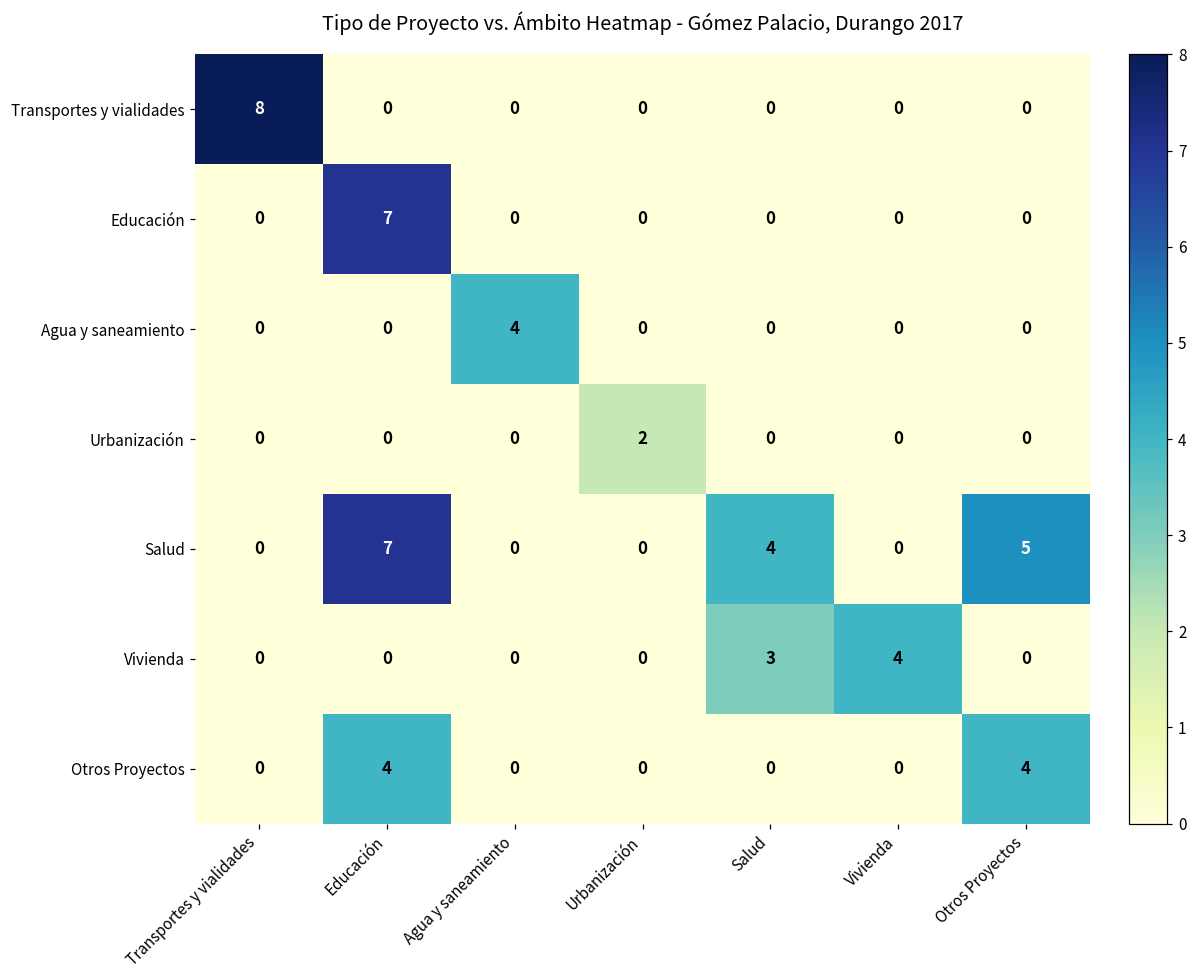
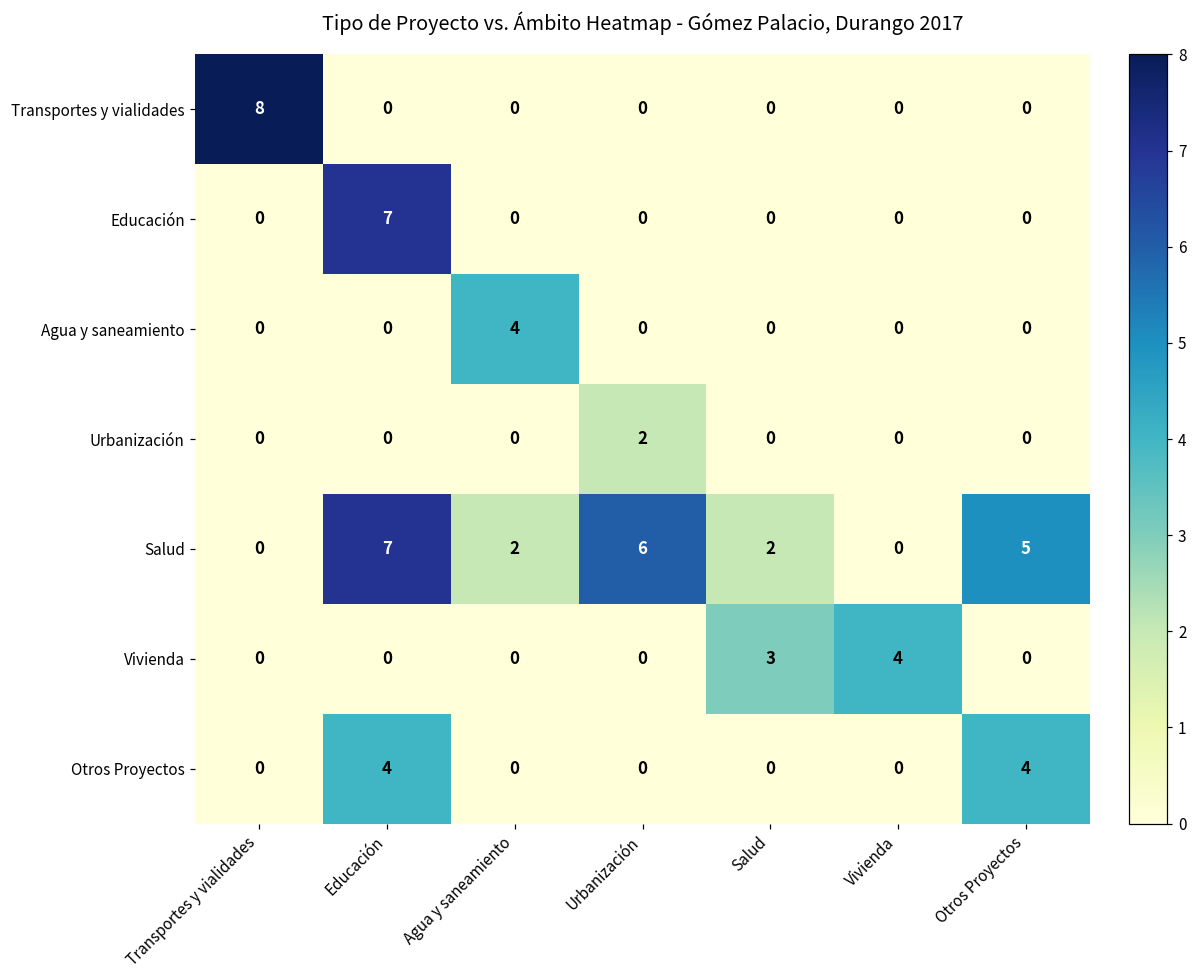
Salud, Agua y saneamiento: 0 -> 2
Salud, Urbanización: 0 -> 6
Salud, Salud: 4 -> 2
